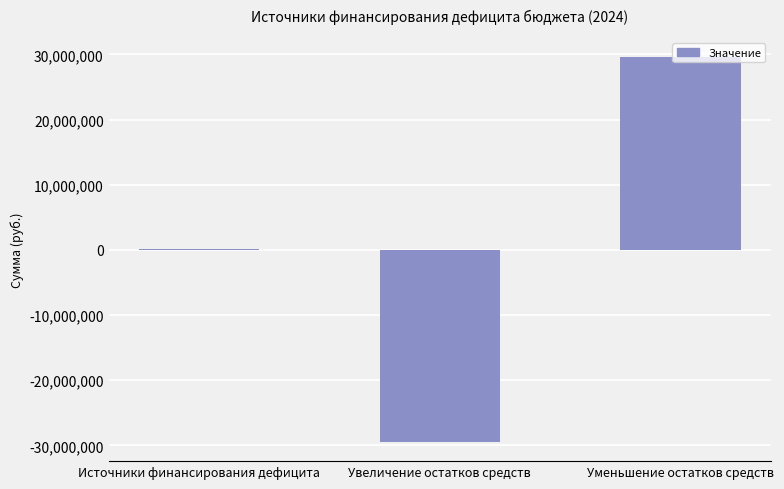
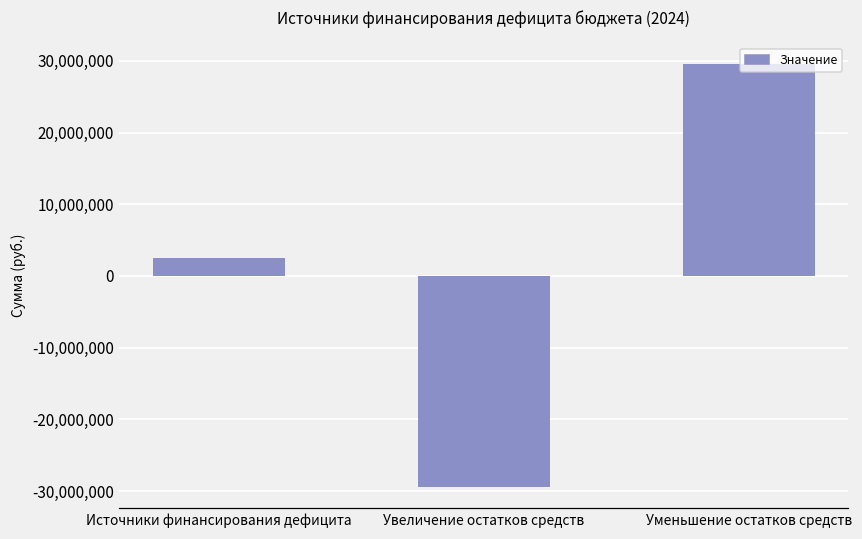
Источники финансирования дефицита: 0 -> 2,000,000
